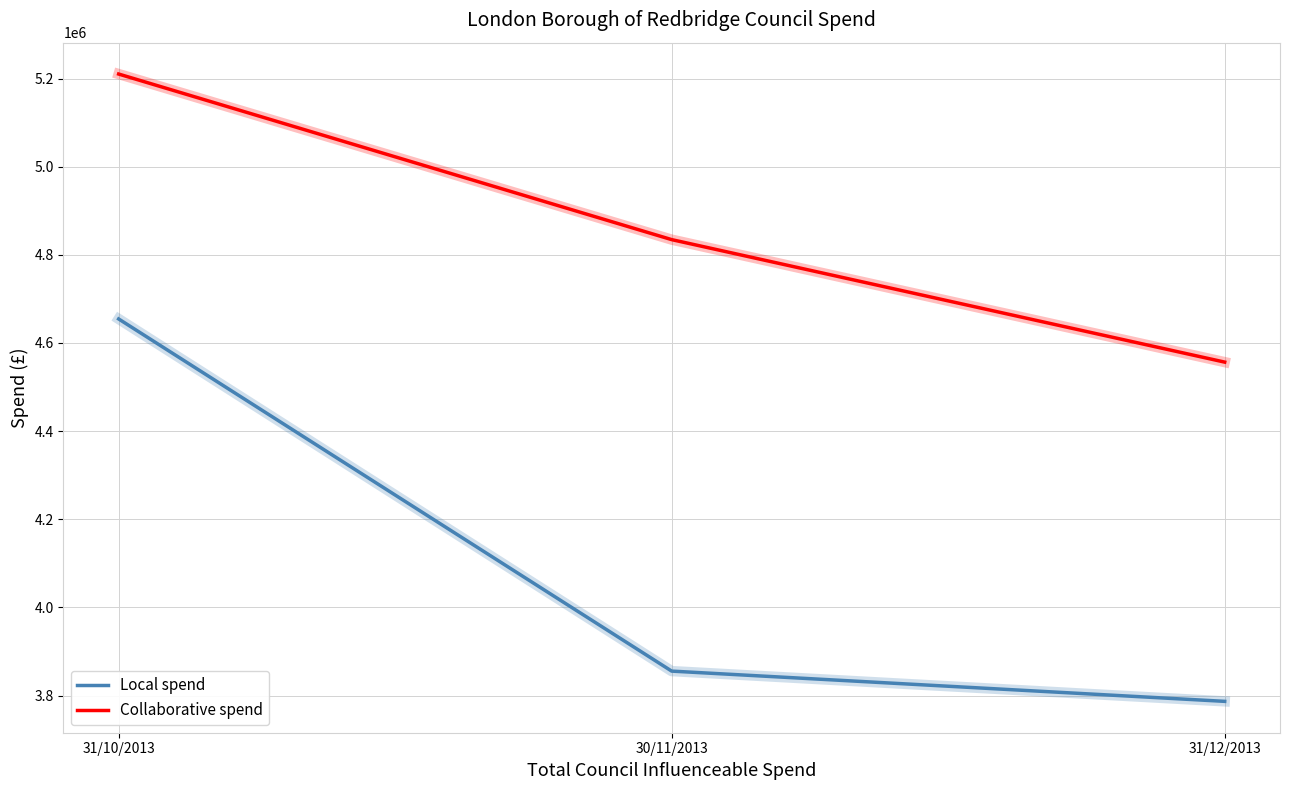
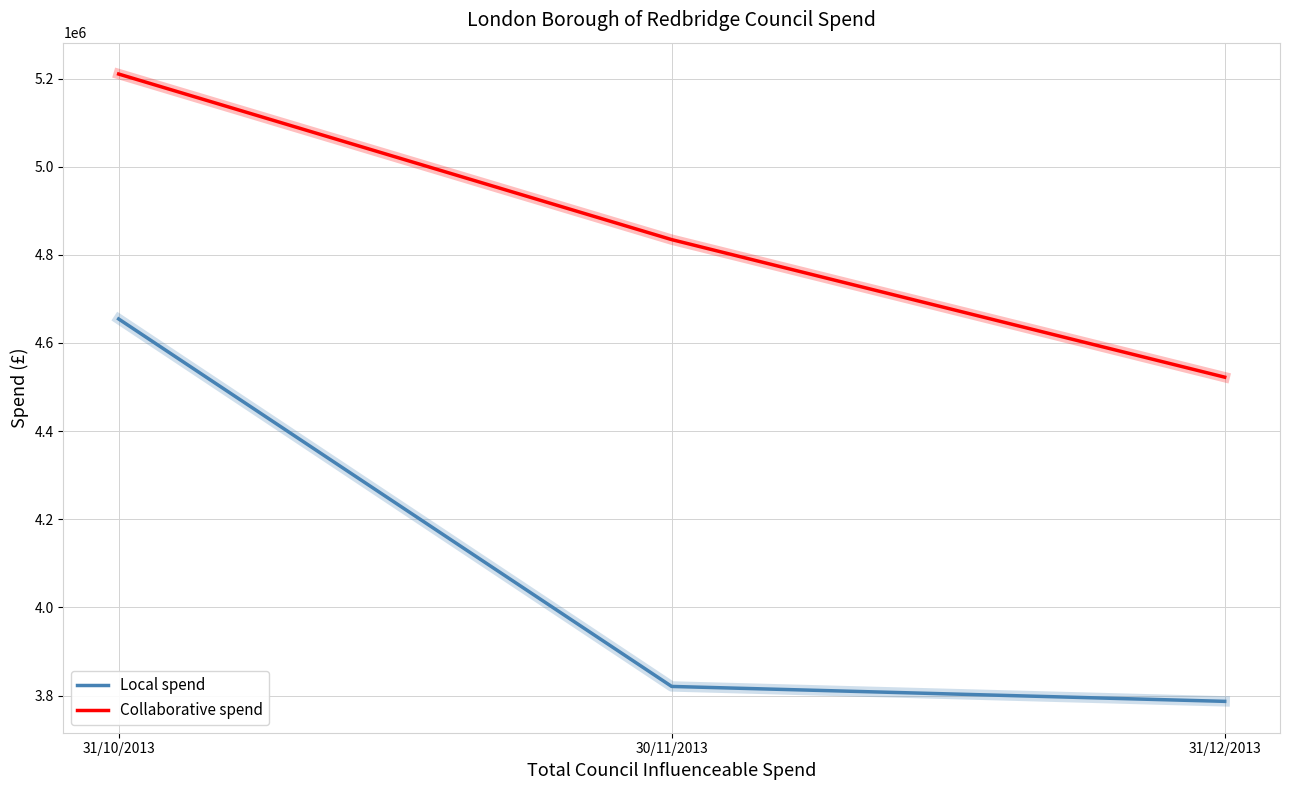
Local spend, 30/11/2013: 3860000 -> 3820000
Collaborative spend, 31/12/2013: 4560000 -> 4520000
